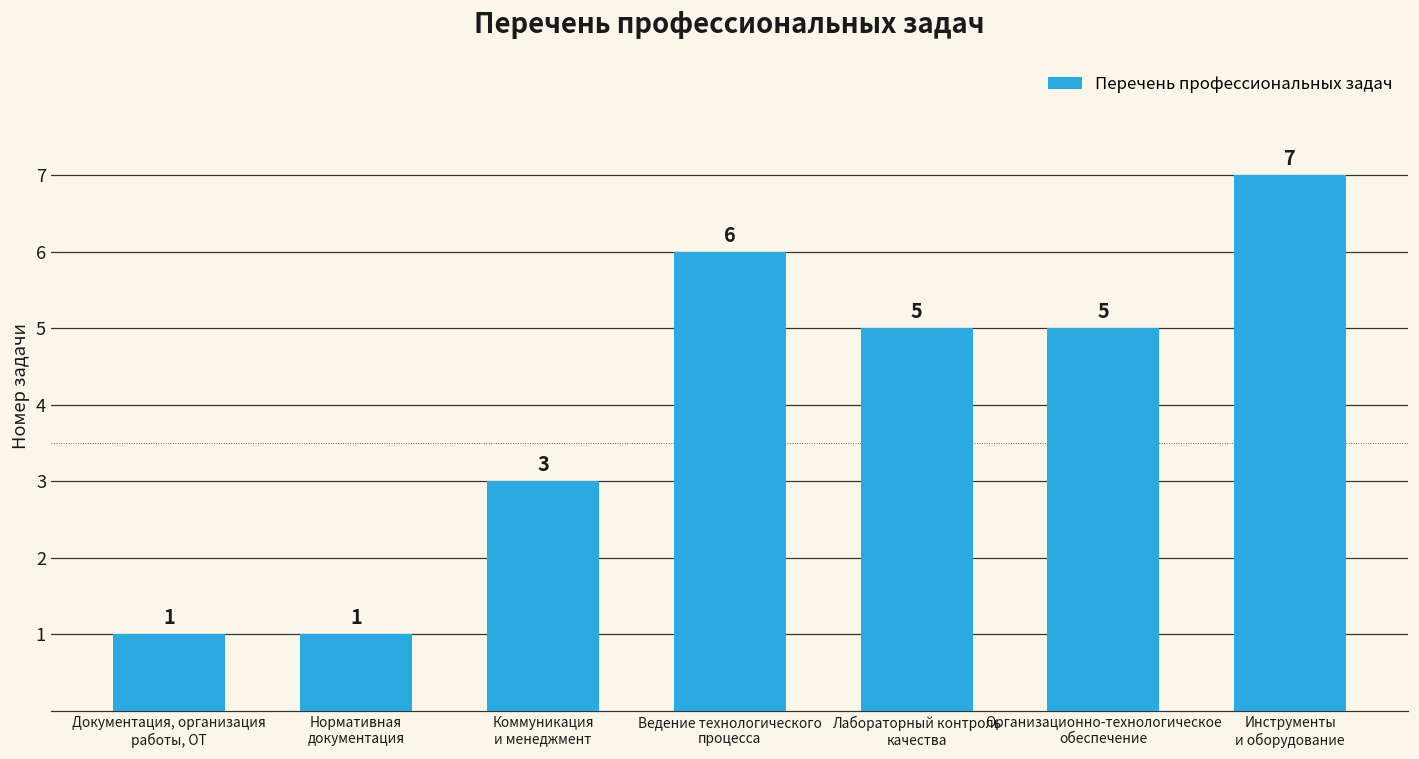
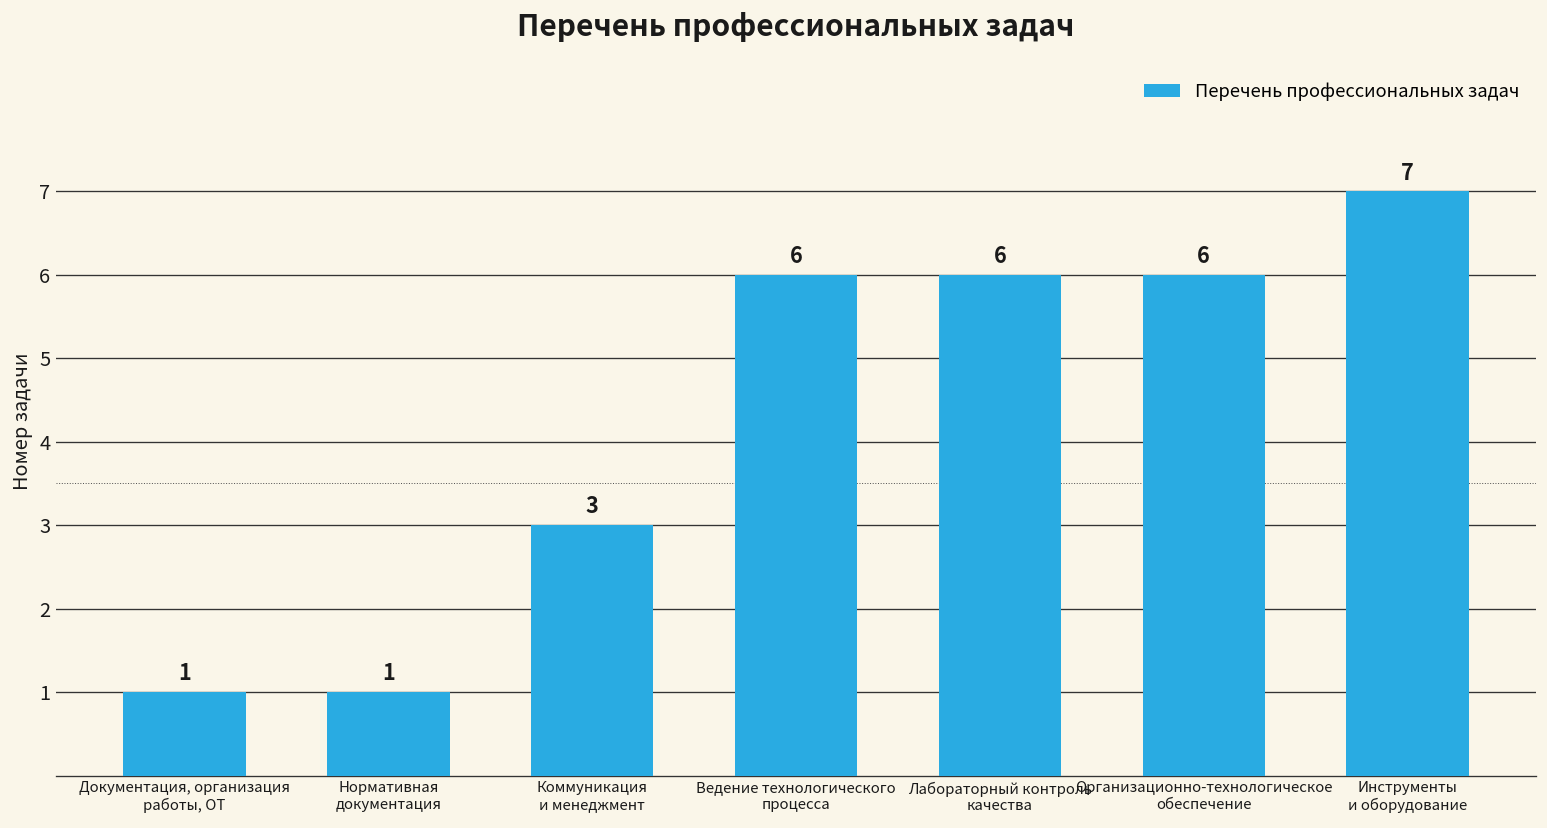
Лабораторный контроль качества: 5 -> 6
Организационно-технологическое обеспечение: 5 -> 6
